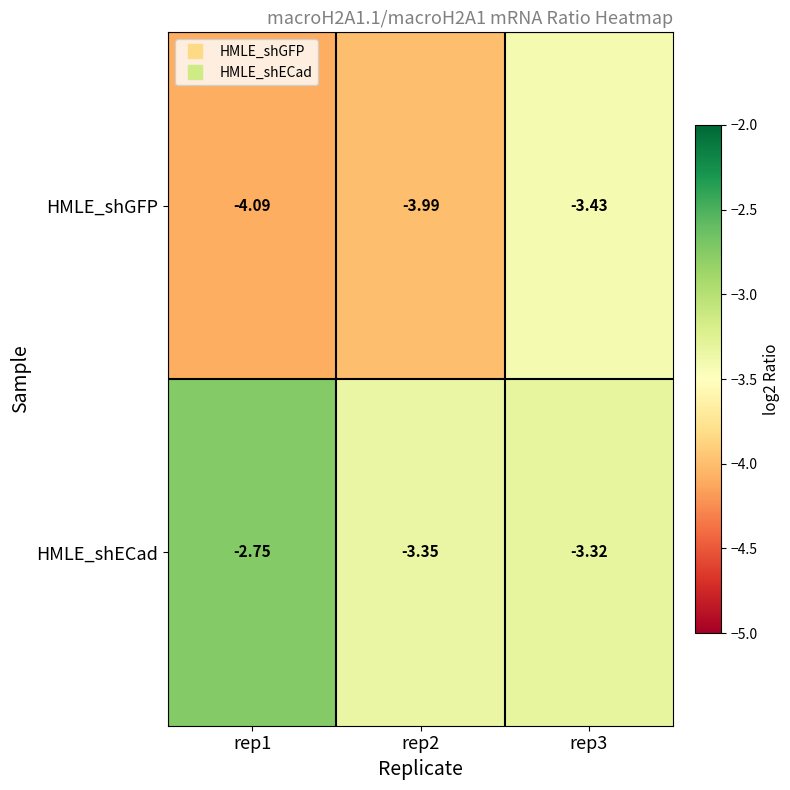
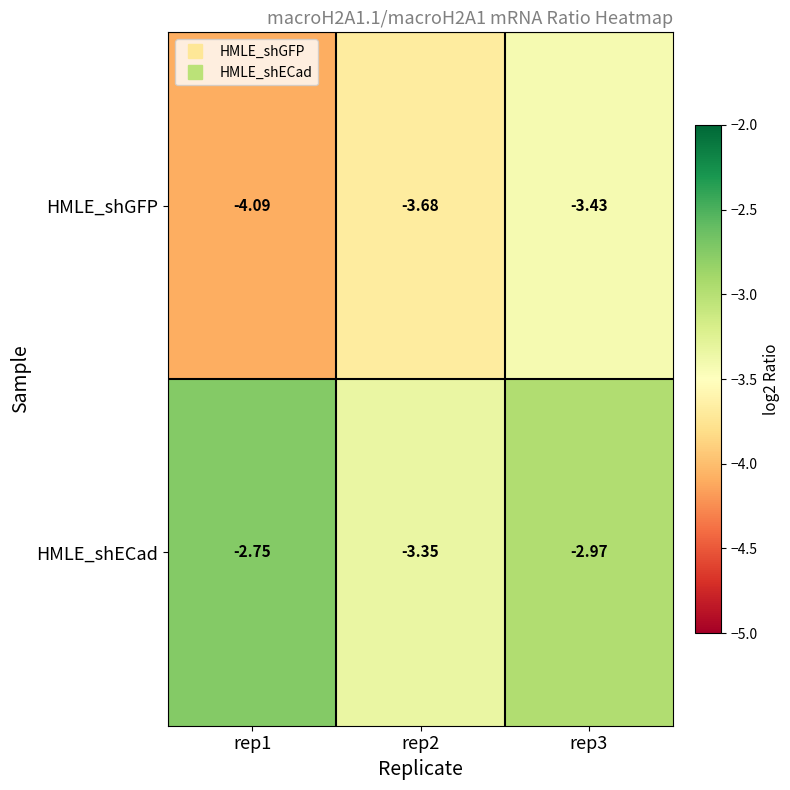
HMLE_shGFP, rep2: -3.99 -> -3.68
HMLE_shECad, rep3: -3.32 -> -2.97
